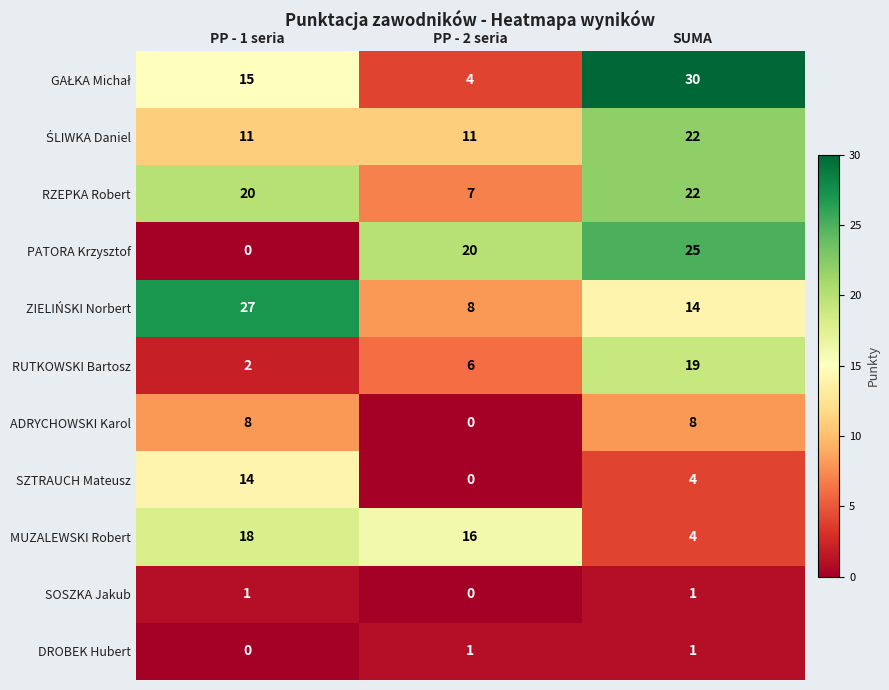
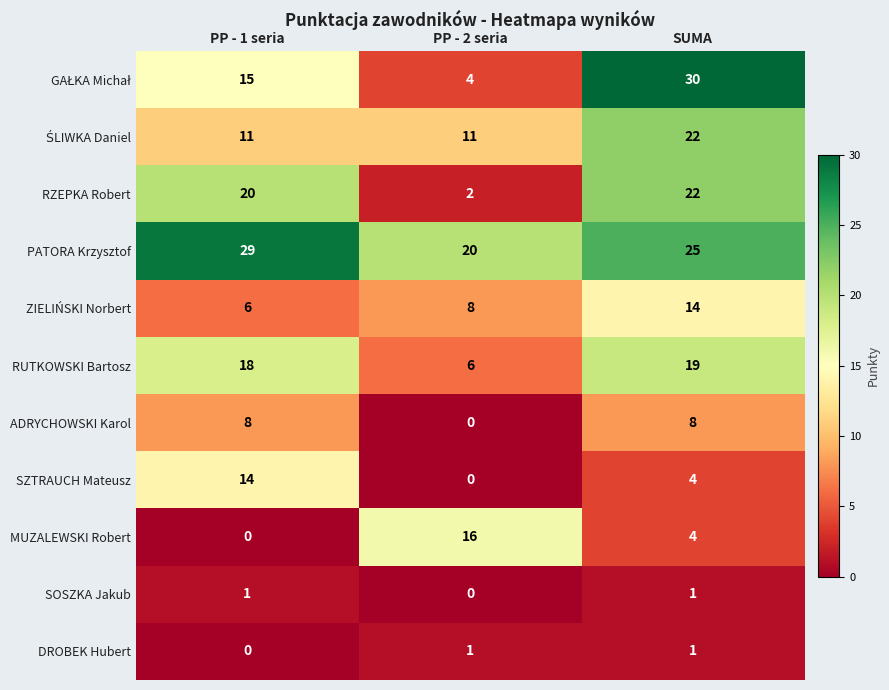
RZEPKA Robert, PP - 2 seria: 7 -> 2
PATORA Krzysztof, PP - 1 seria: 0 -> 29
ZIELIŃSKI Norbert, PP - 1 seria: 27 -> 6
RUTKOWSKI Bartosz, PP - 1 seria: 2 -> 18
MUZALEWSKI Robert, PP - 1 seria: 18 -> 0
